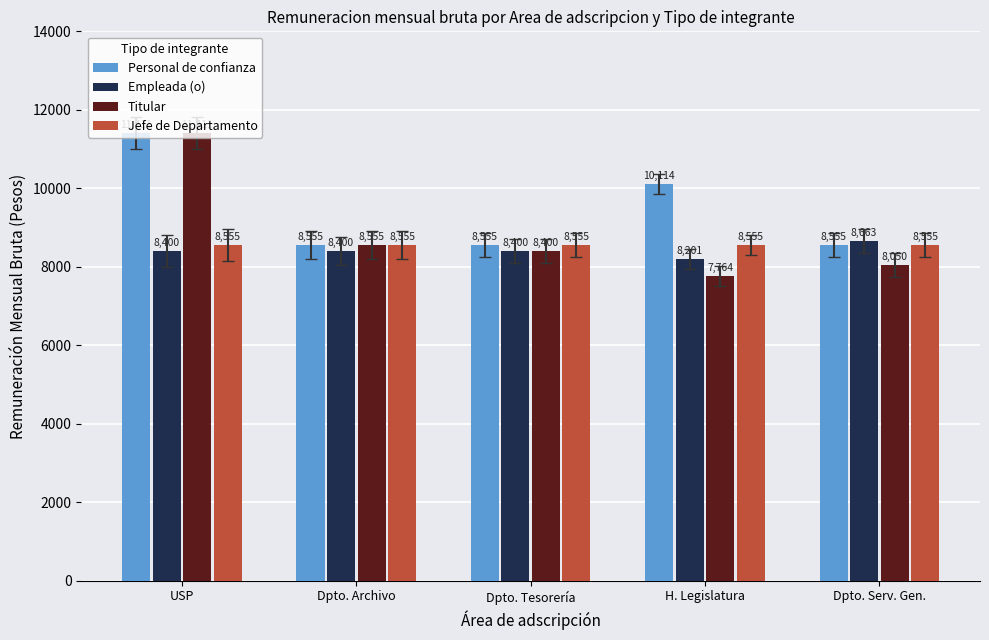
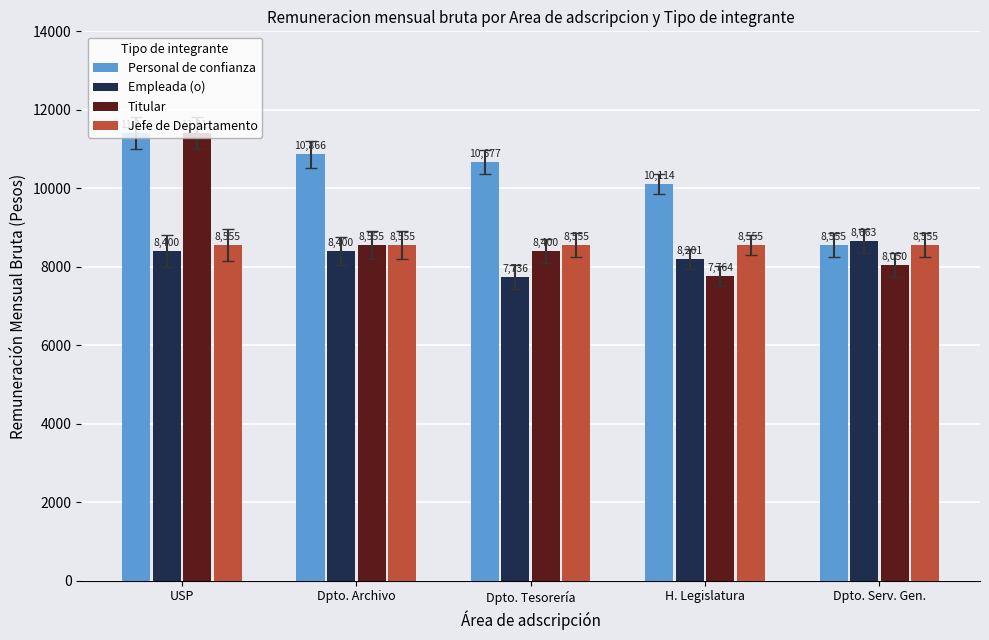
Personal de confianza, Dpto. Archivo: 8,555 -> 10,866
Personal de confianza, Dpto. Tesorería: 8,555 -> 10,677
Empleada (o), Dpto. Tesorería: 8,400 -> 7,736
